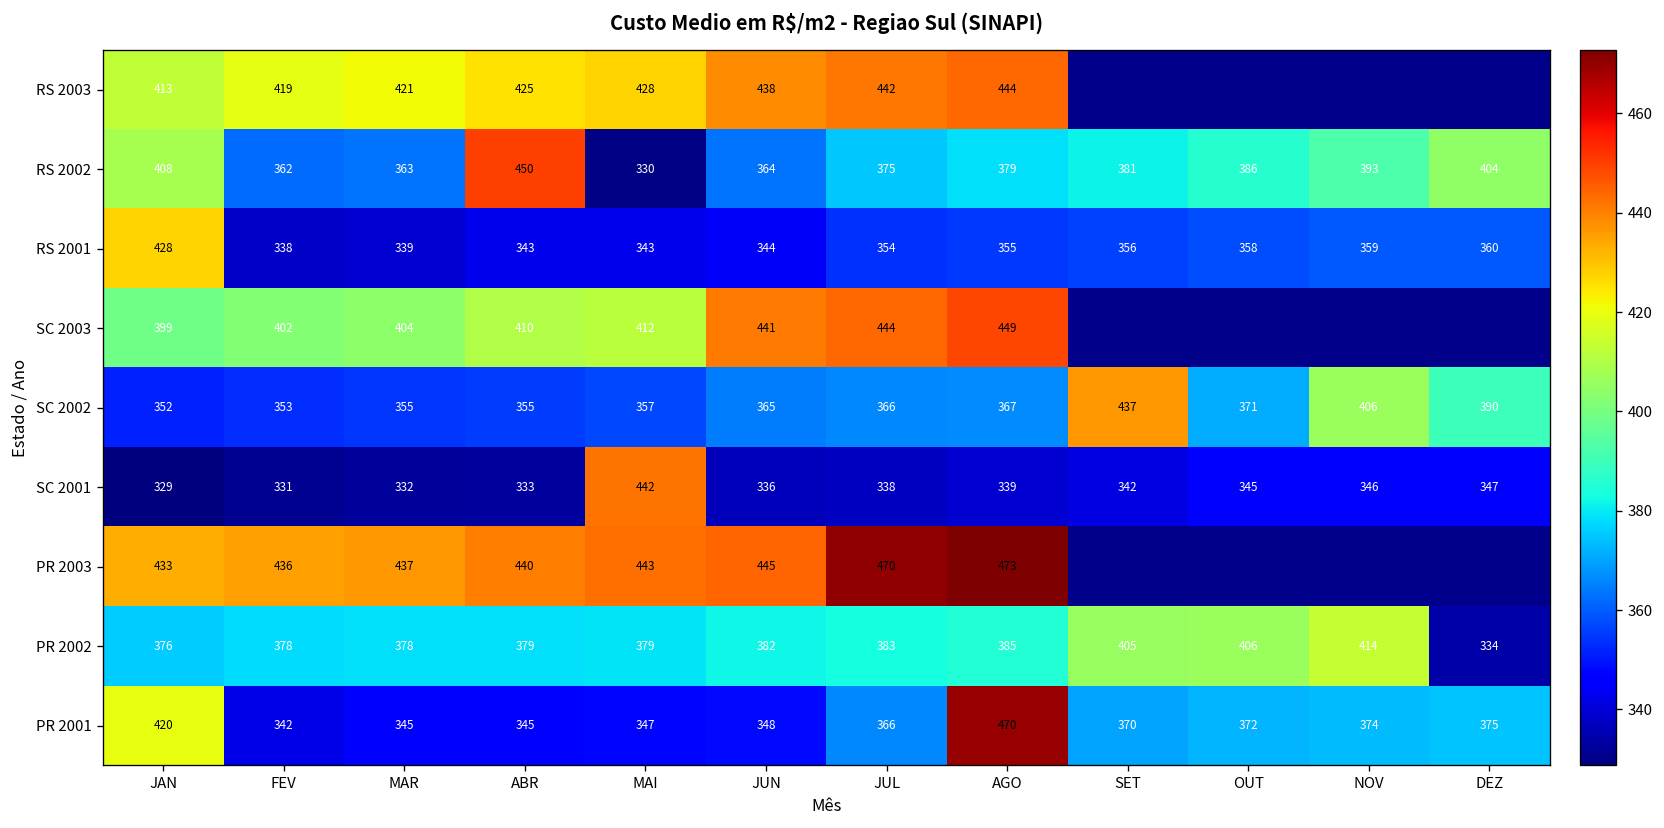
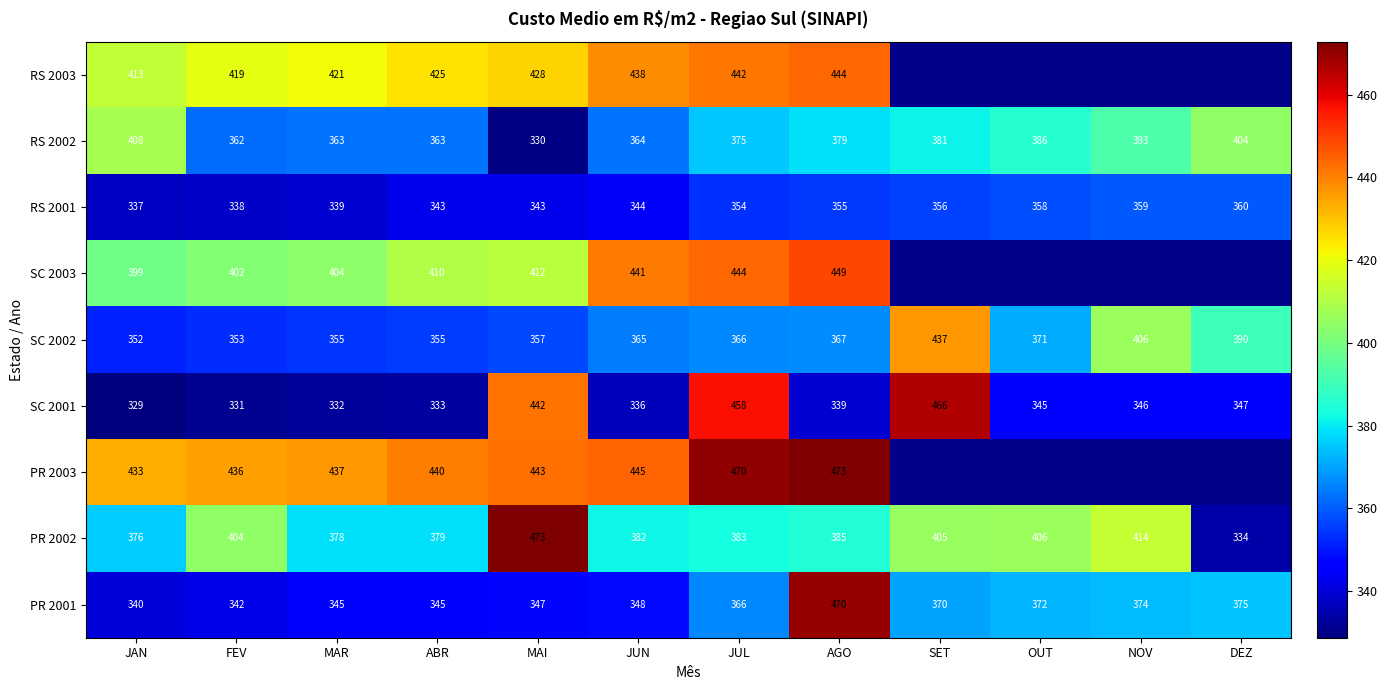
RS 2002, ABR: 450 -> 363
RS 2001, JAN: 428 -> 337
SC 2001, JUL: 338 -> 458
SC 2001, SET: 342 -> 466
PR 2002, FEV: 378 -> 404
PR 2002, MAI: 379 -> 473
PR 2001, JAN: 420 -> 340
